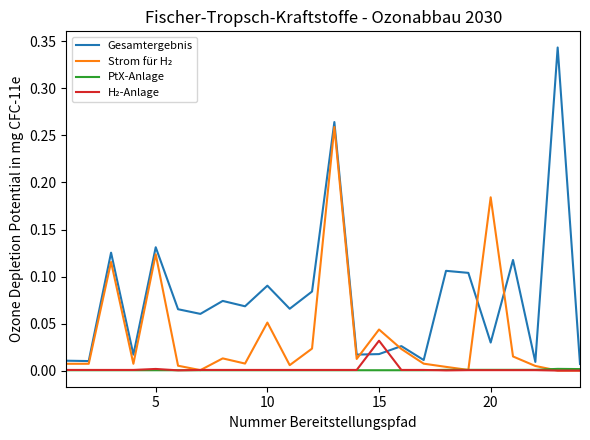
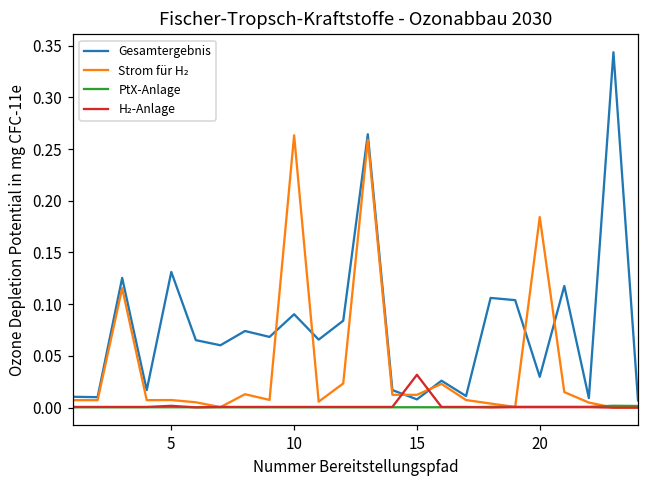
Strom für H₂, 5: 0.12 -> 0.01
Strom für H₂, 10: 0.05 -> 0.26
Gesamtergebnis, 15: 0.02 -> 0.01
Strom für H₂, 15: 0.04 -> 0.01
